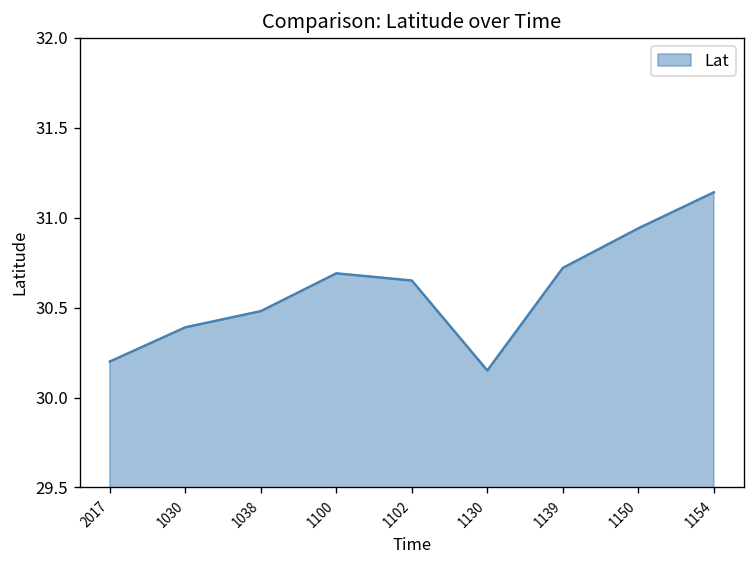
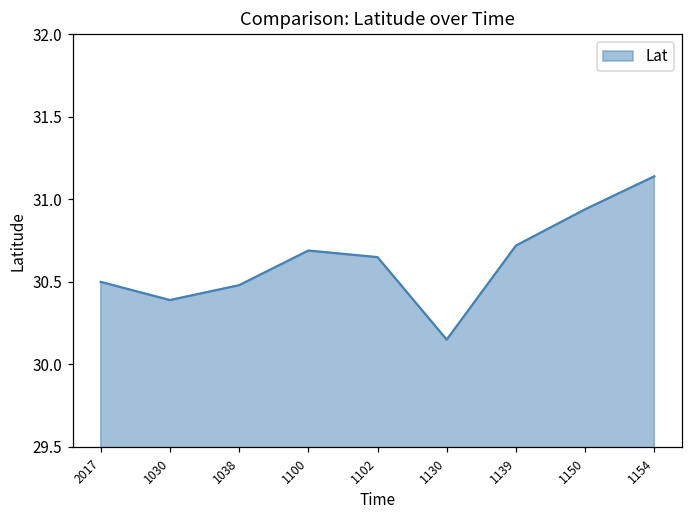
2017: 30.2 -> 30.5
